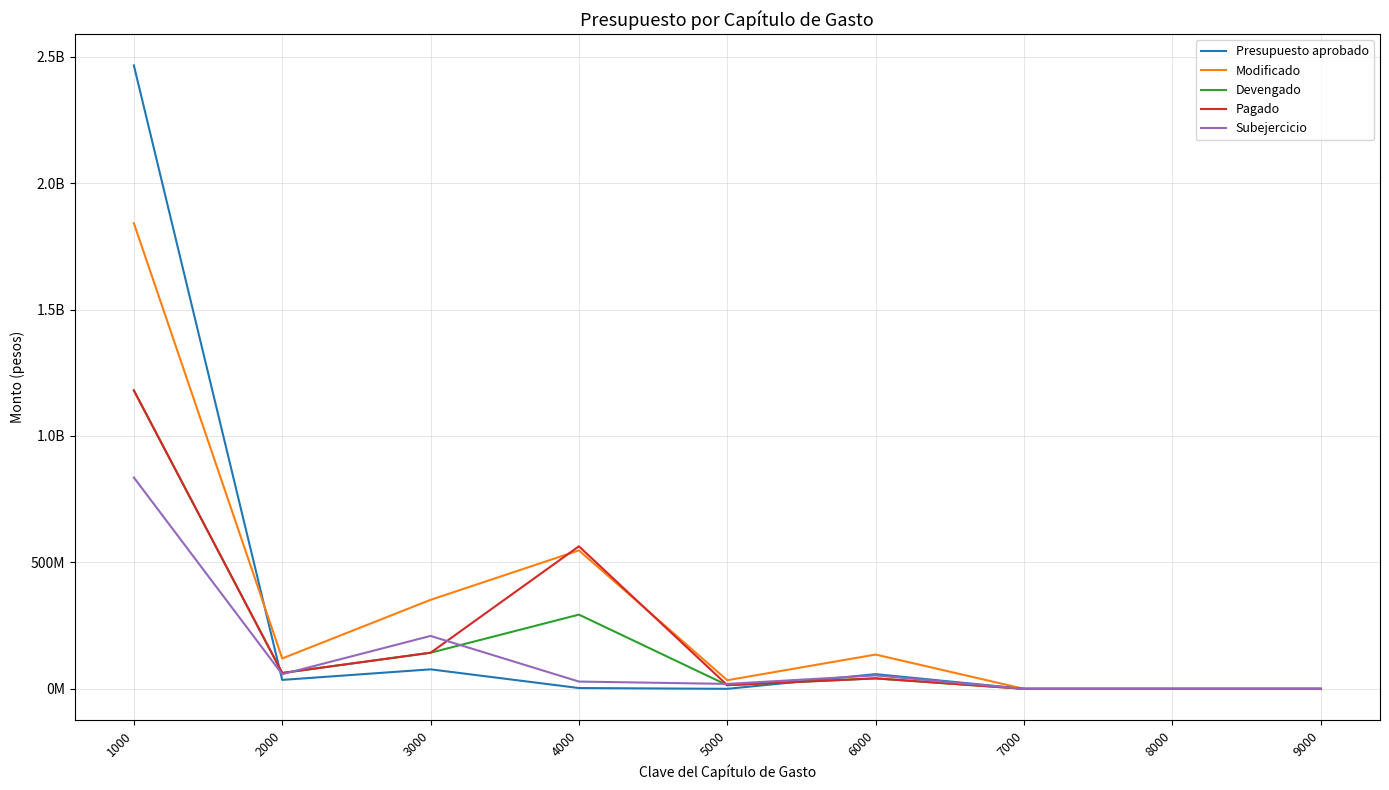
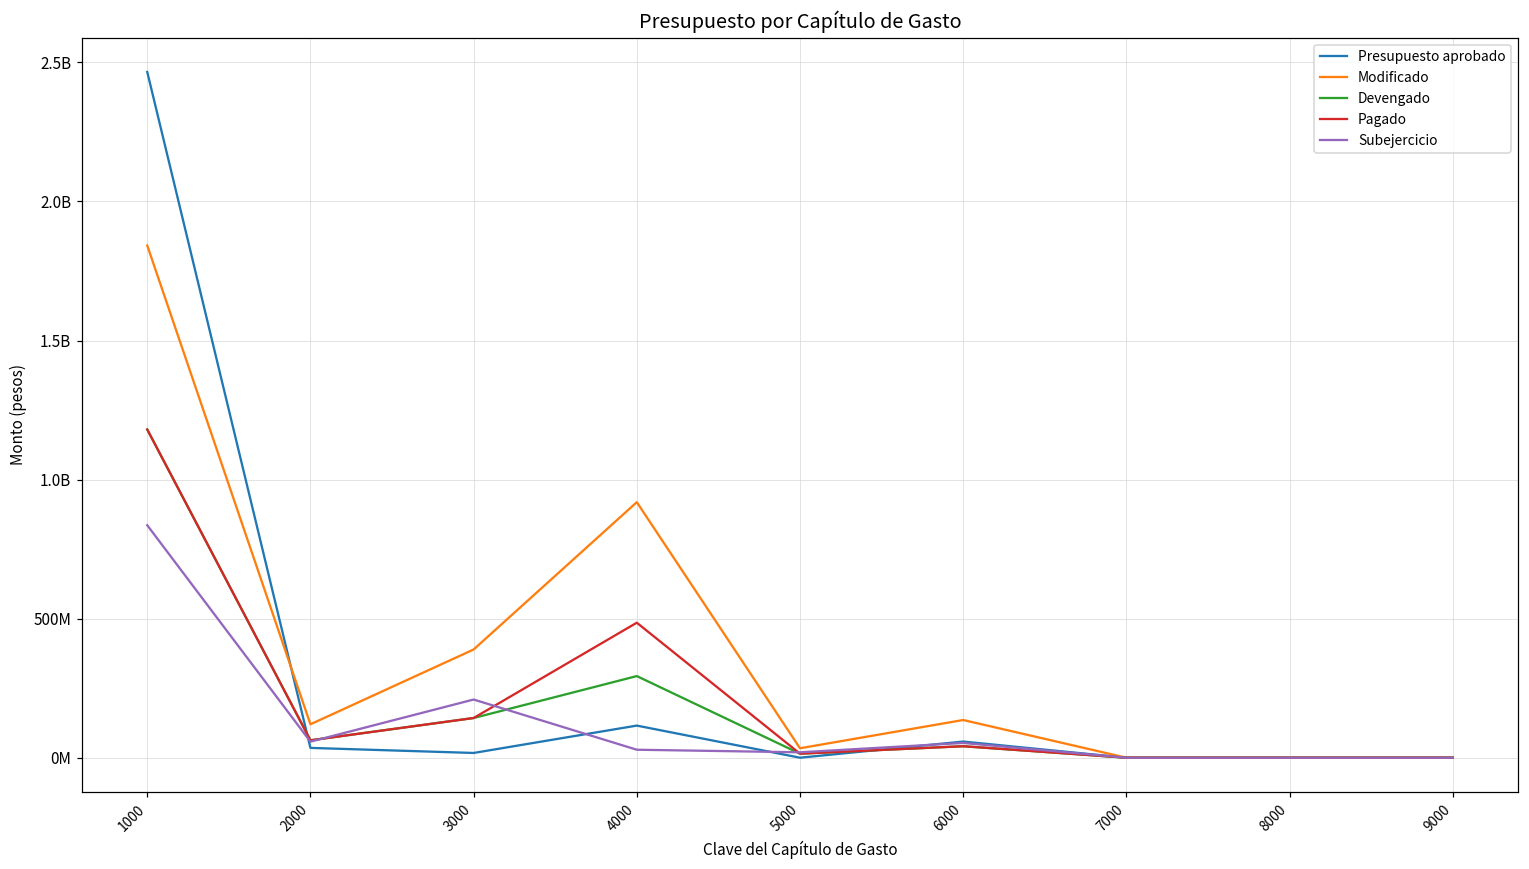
Presupuesto aprobado, 3000: 80000000 -> 20000000
Modificado, 3000: 350000000 -> 390000000
Presupuesto aprobado, 4000: 0 -> 120000000
Modificado, 4000: 550000000 -> 920000000
Pagado, 4000: 560000000 -> 490000000
